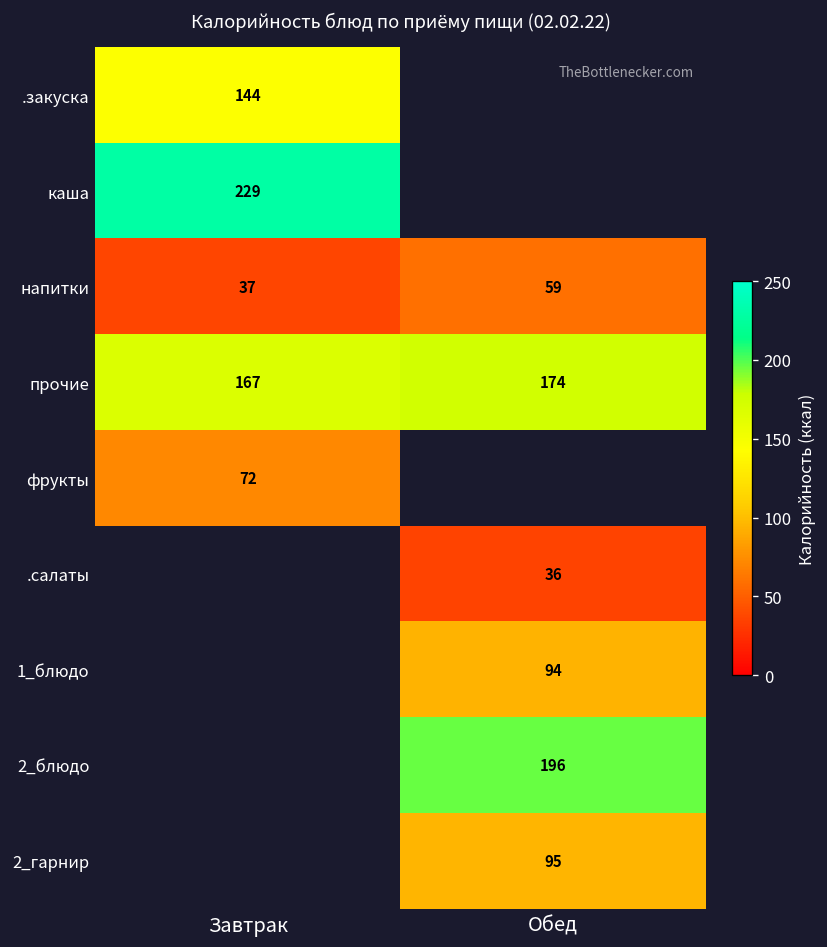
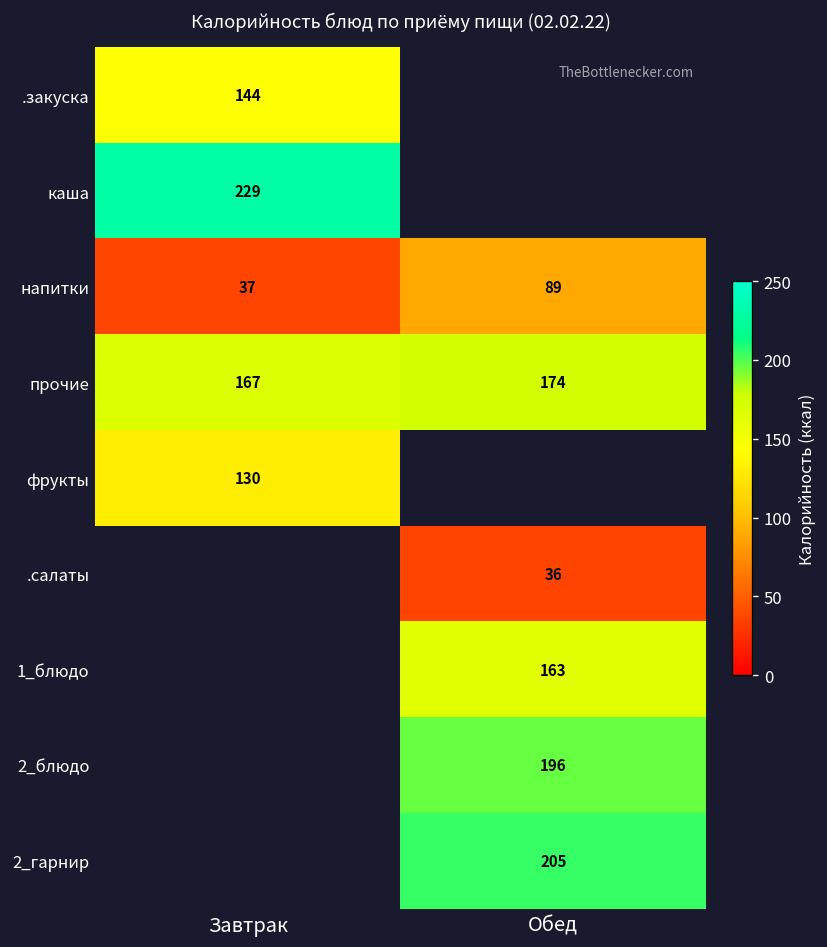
напитки, Обед: 59 -> 89
фрукты, Завтрак: 72 -> 130
1_блюдо, Обед: 94 -> 163
2_гарнир, Обед: 95 -> 205
